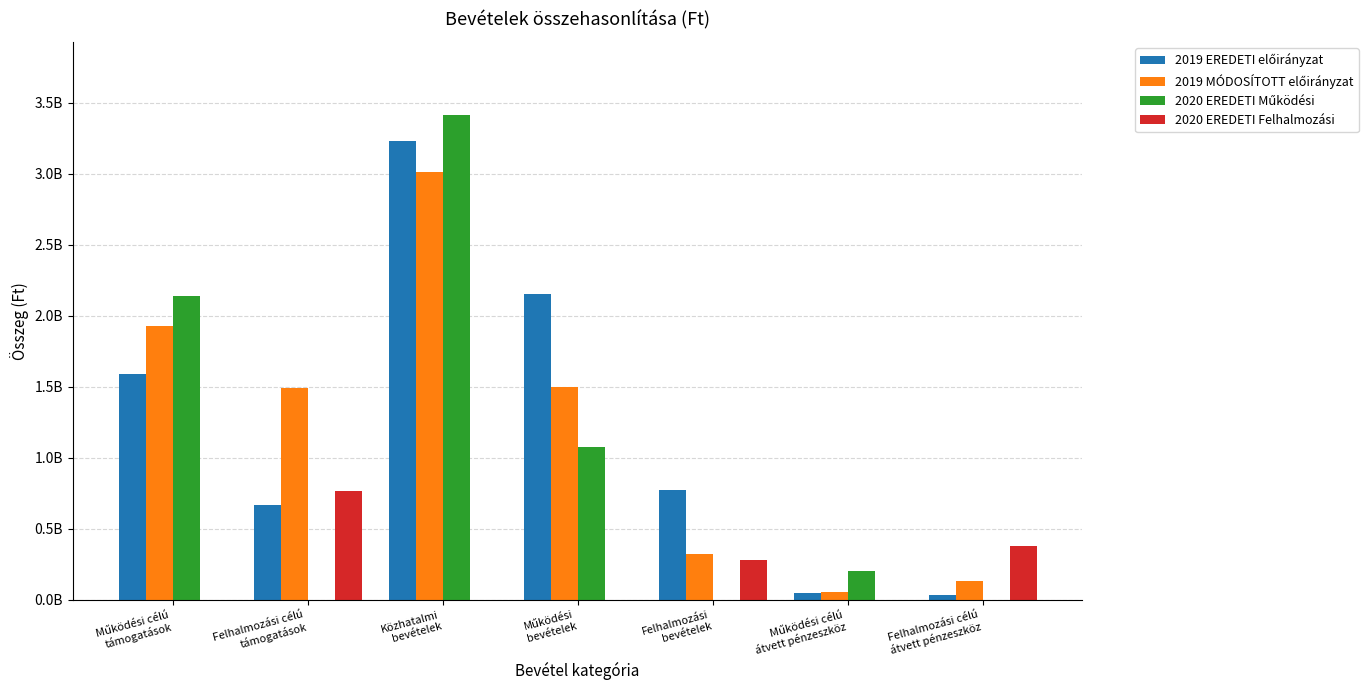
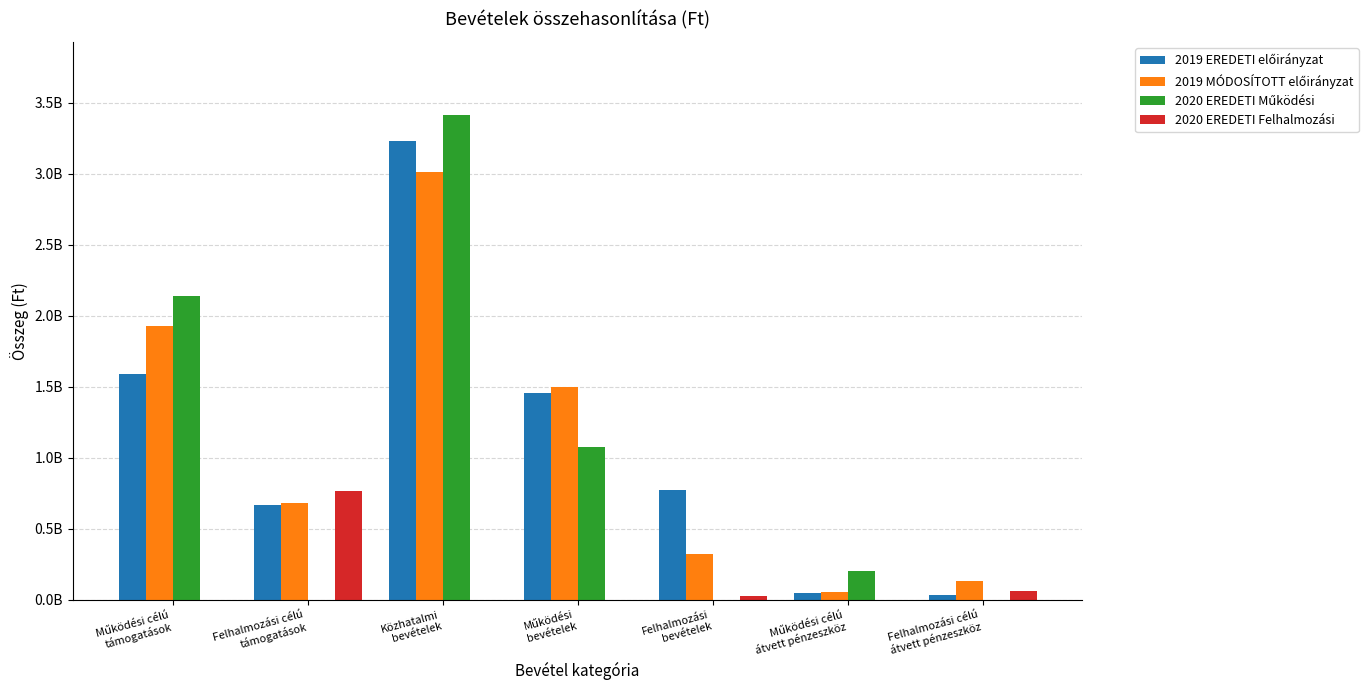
2019 MÓDOSÍTOTT előirányzat, Felhalmozási célú támogatások: 1490000000 -> 680000000
2019 EREDETI előirányzat, Működési bevételek: 2150000000 -> 1460000000
2020 EREDETI Felhalmozási, Felhalmozási bevételek: 280000000 -> 20000000
2020 EREDETI Felhalmozási, Felhalmozási célú átvett pénzeszköz: 380000000 -> 60000000
